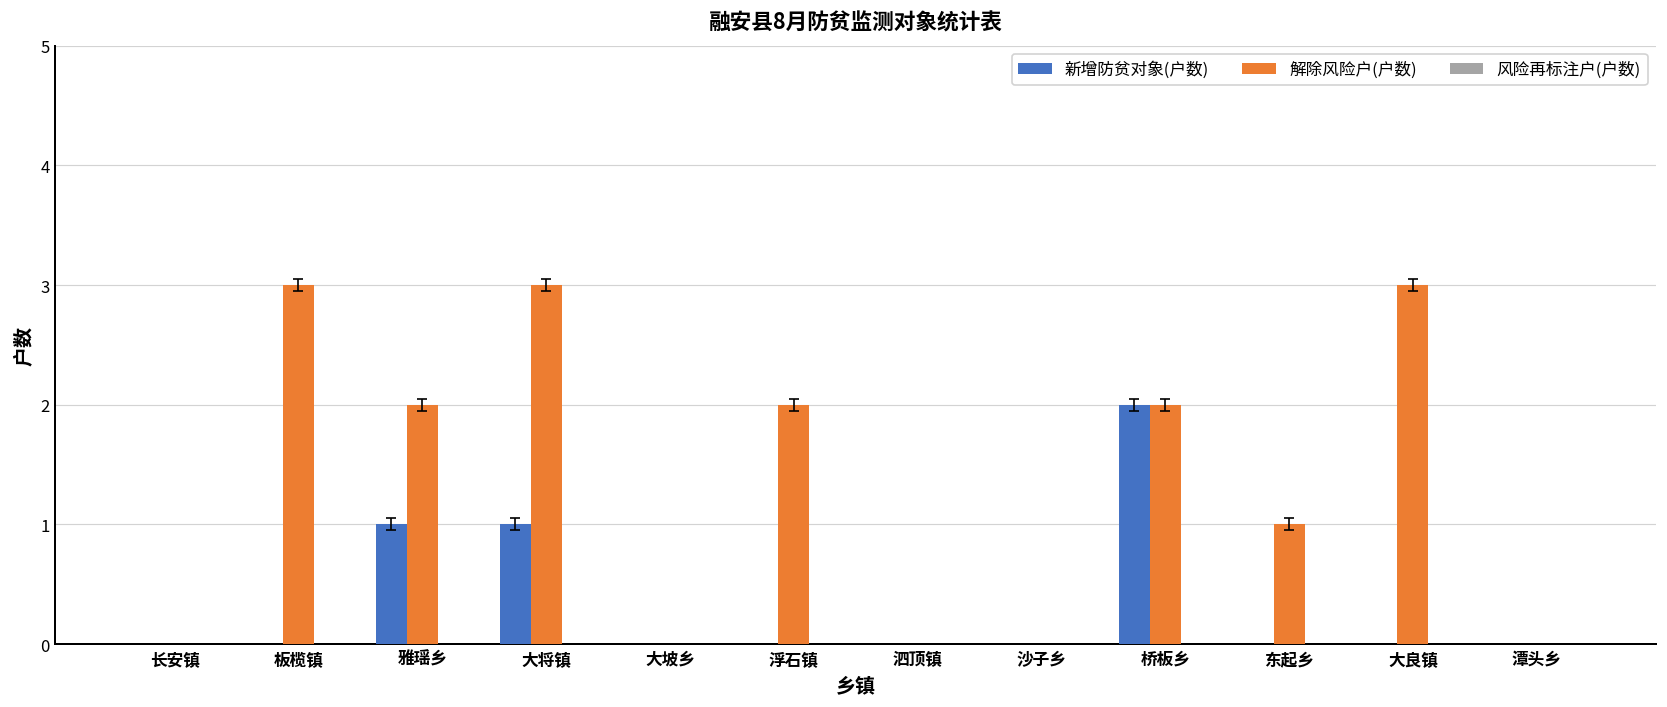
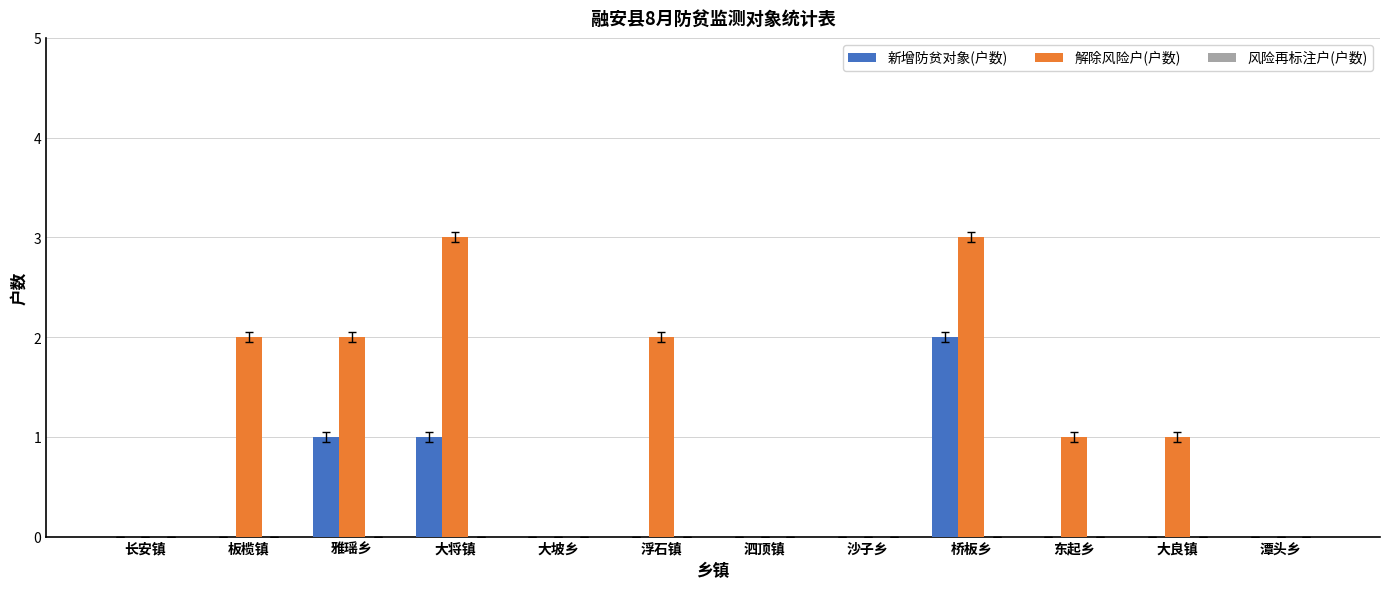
解除风险户(户数), 板榄镇: 3 -> 2
解除风险户(户数), 桥板乡: 2 -> 3
解除风险户(户数), 大良镇: 3 -> 1
